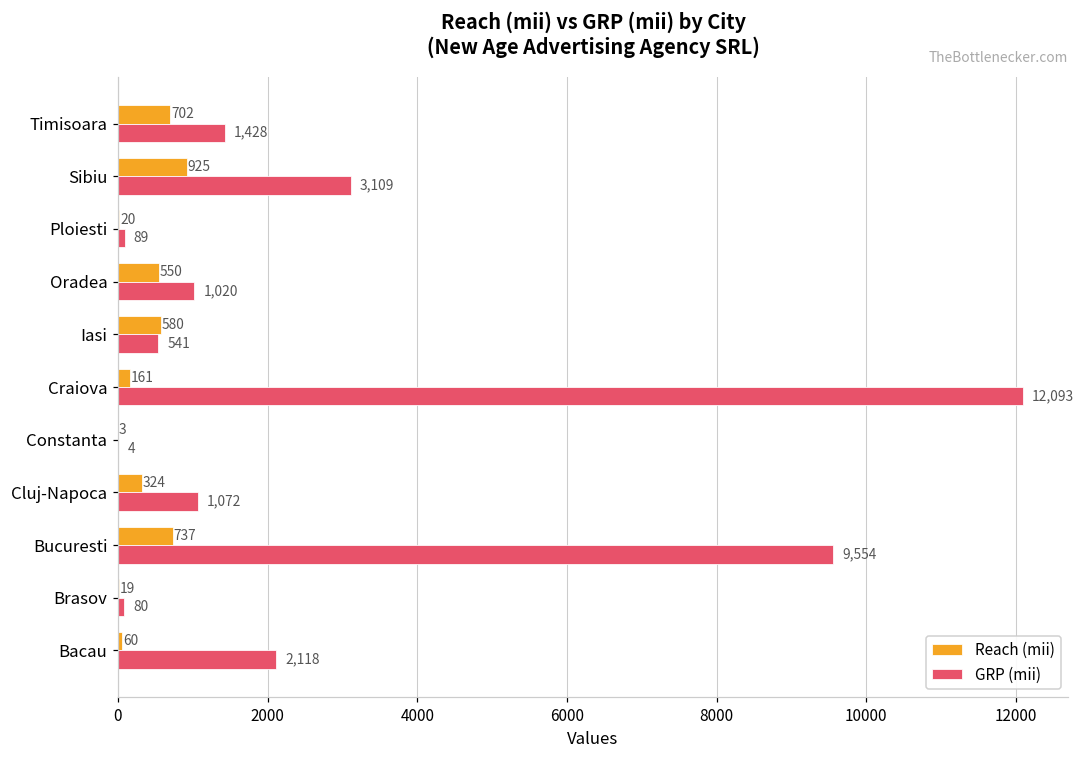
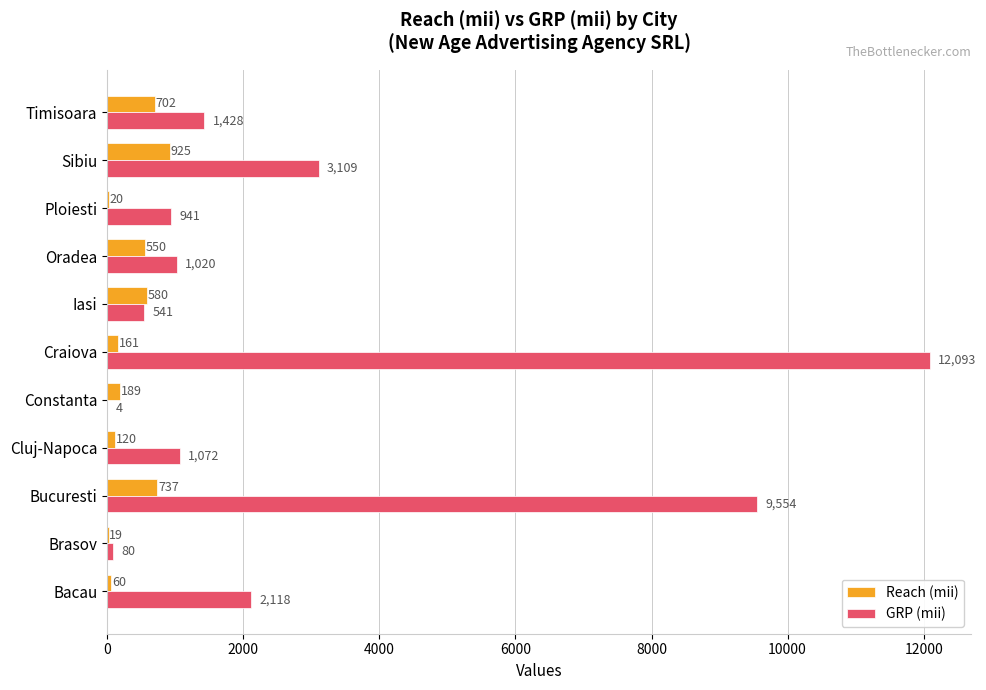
GRP (mii), Ploiesti: 89 -> 941
Reach (mii), Constanta: 3 -> 189
Reach (mii), Cluj-Napoca: 324 -> 120
